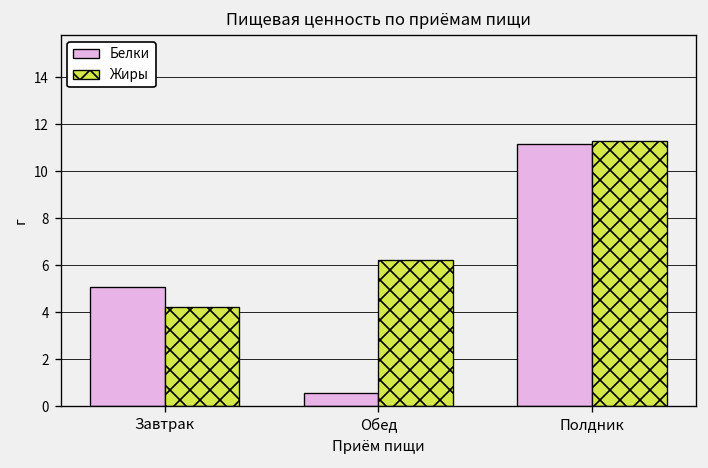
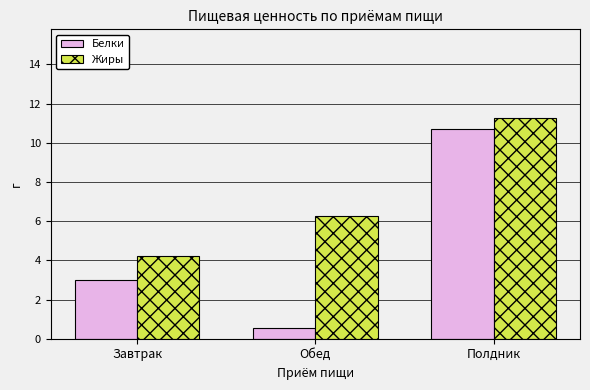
Белки, Завтрак: 5.1 -> 3.0
Белки, Полдник: 11.2 -> 10.7
